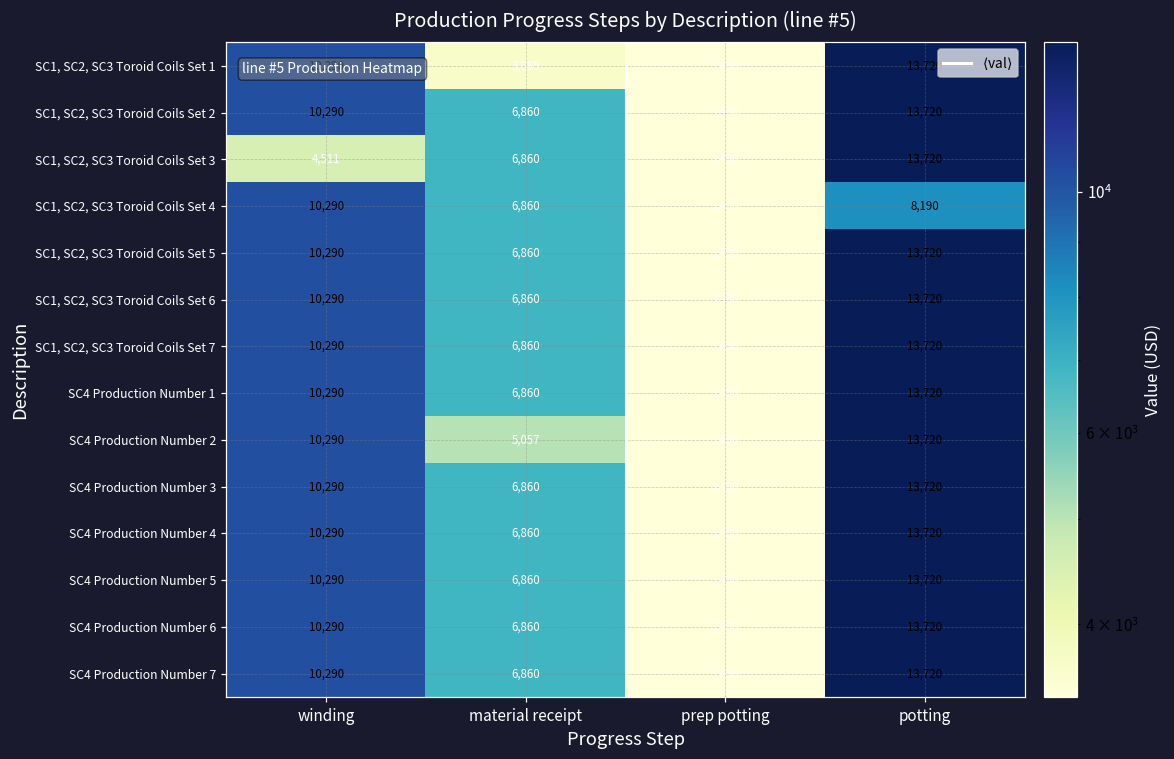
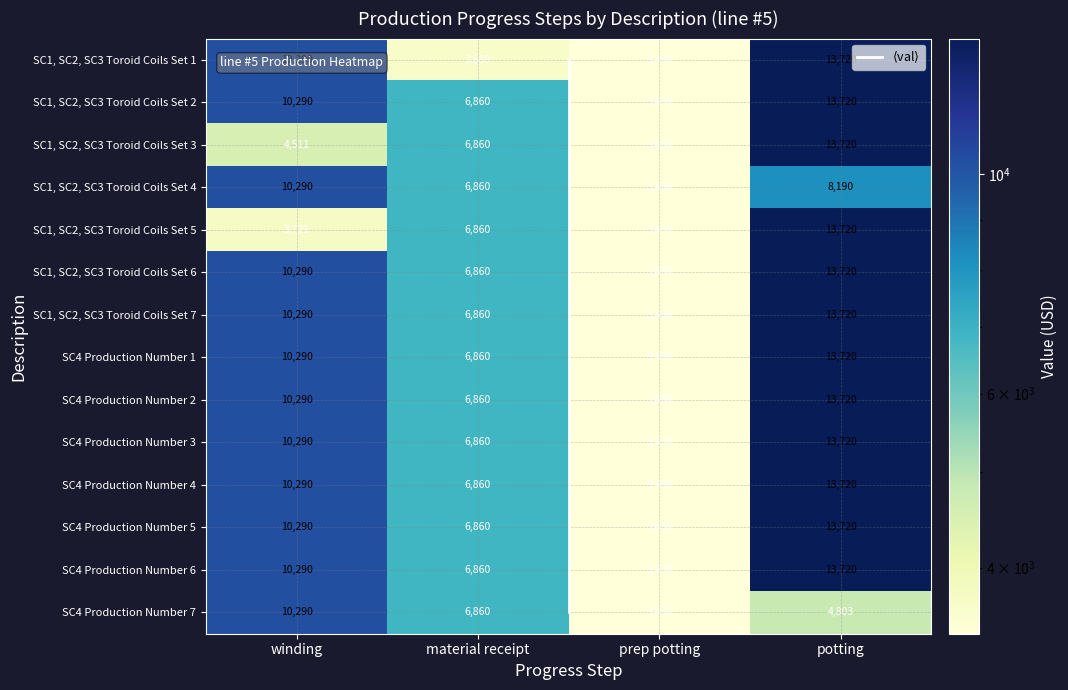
SC1, SC2, SC3 Toroid Coils Set 5, winding: 10,290 -> 3,721
SC4 Production Number 2, material receipt: 5,057 -> 6,860
SC4 Production Number 7, potting: 13,720 -> 4,803
